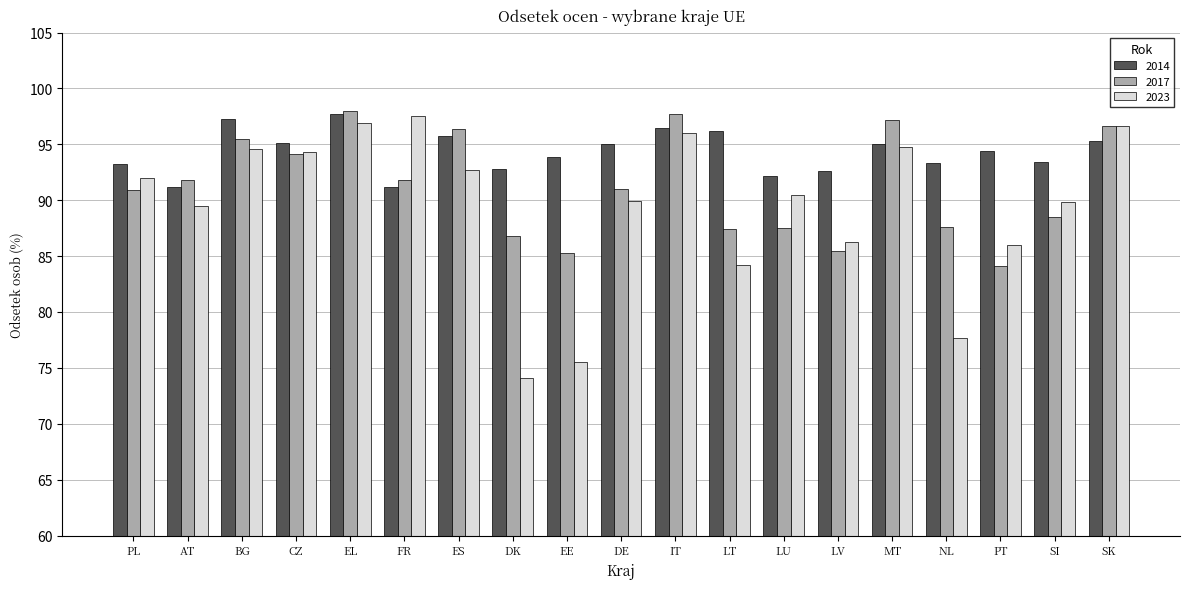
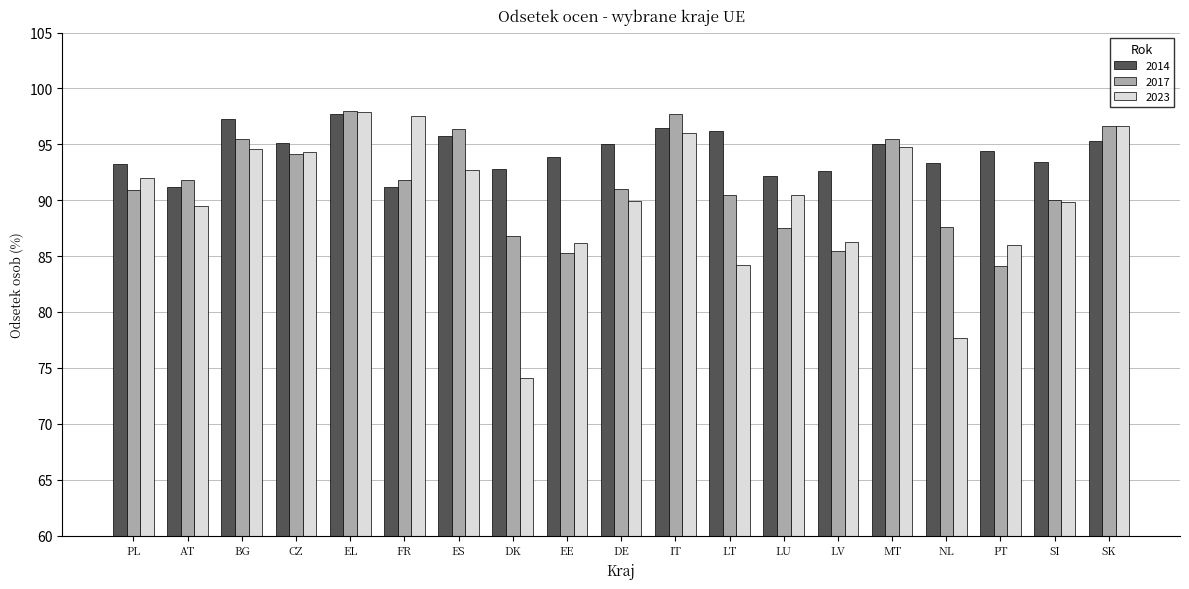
2023, EL: 96.9 -> 97.9
2023, EE: 75.5 -> 86.2
2017, LT: 87.4 -> 90.5
2017, MT: 97.2 -> 95.5
2017, SI: 88.5 -> 90.0
